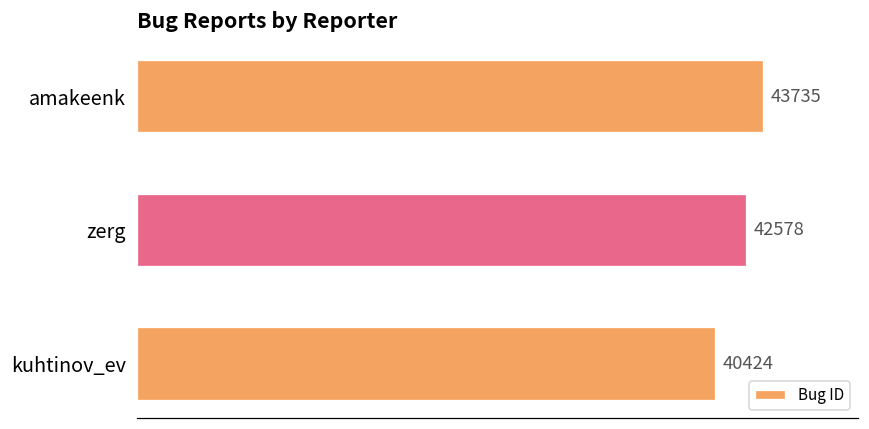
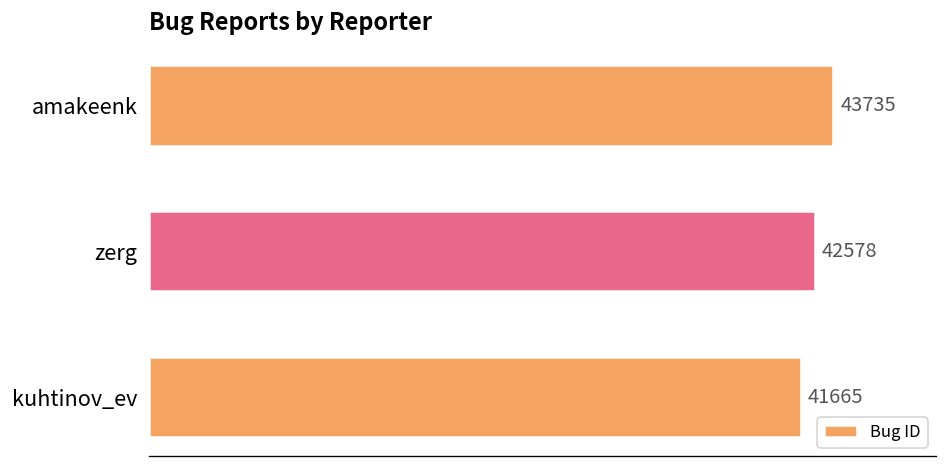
kuhtinov_ev: 40424 -> 41665
